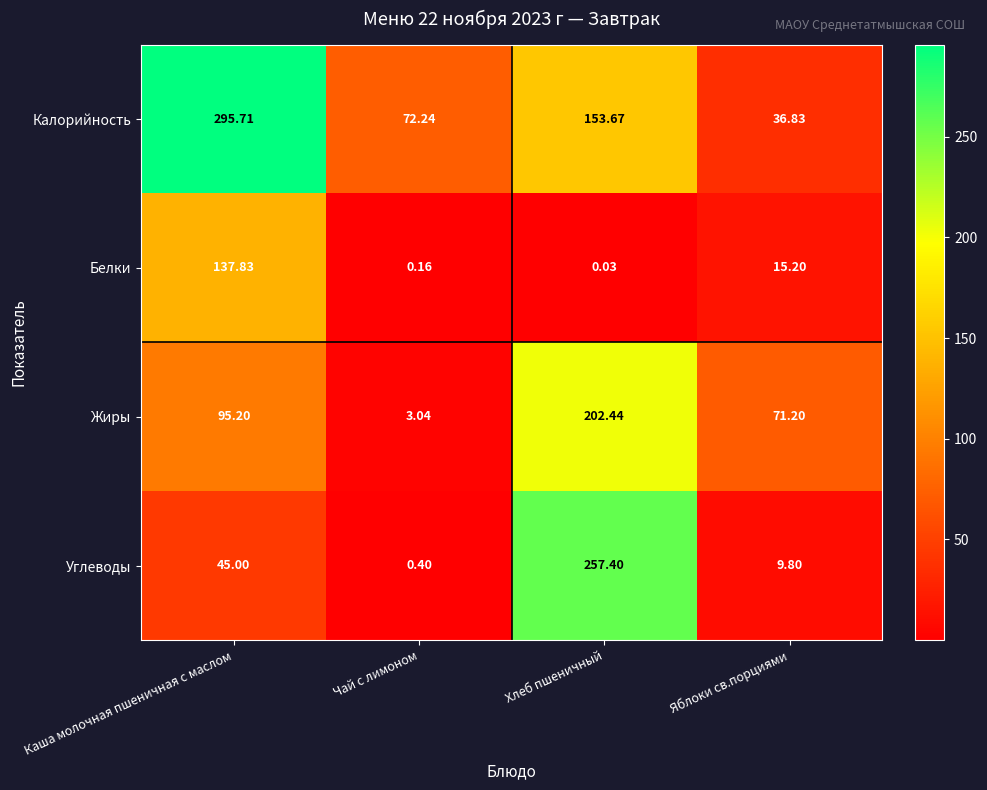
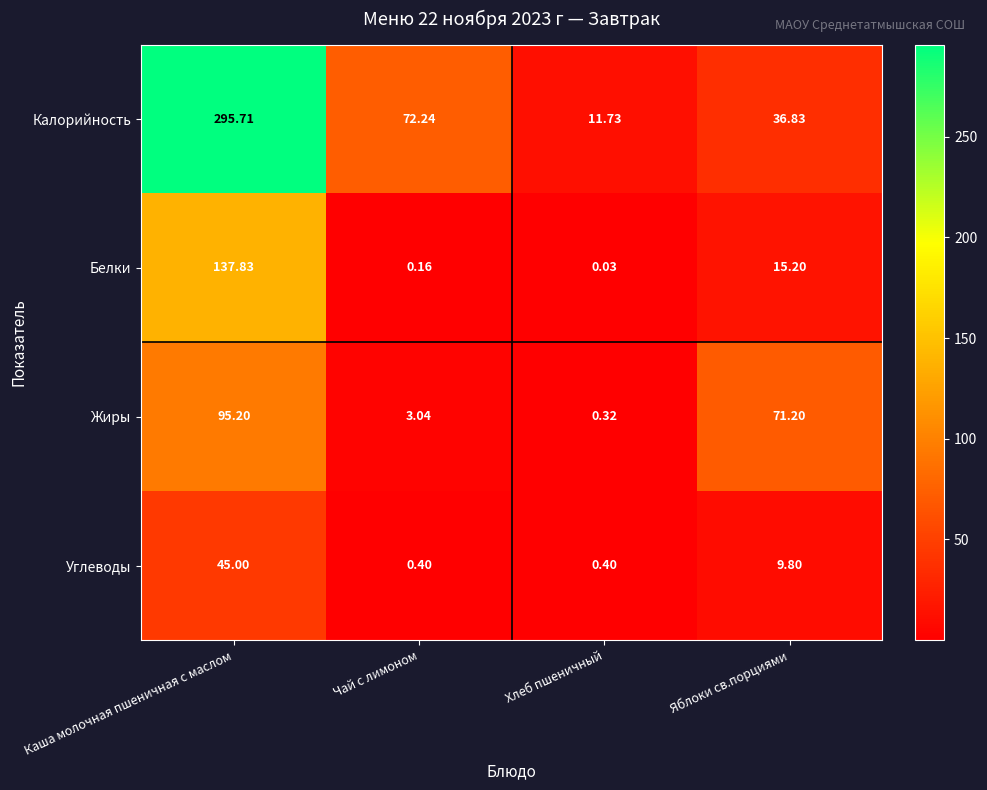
Калорийность, Хлеб пшеничный: 153.67 -> 11.73
Жиры, Хлеб пшеничный: 202.44 -> 0.32
Углеводы, Хлеб пшеничный: 257.40 -> 0.40
